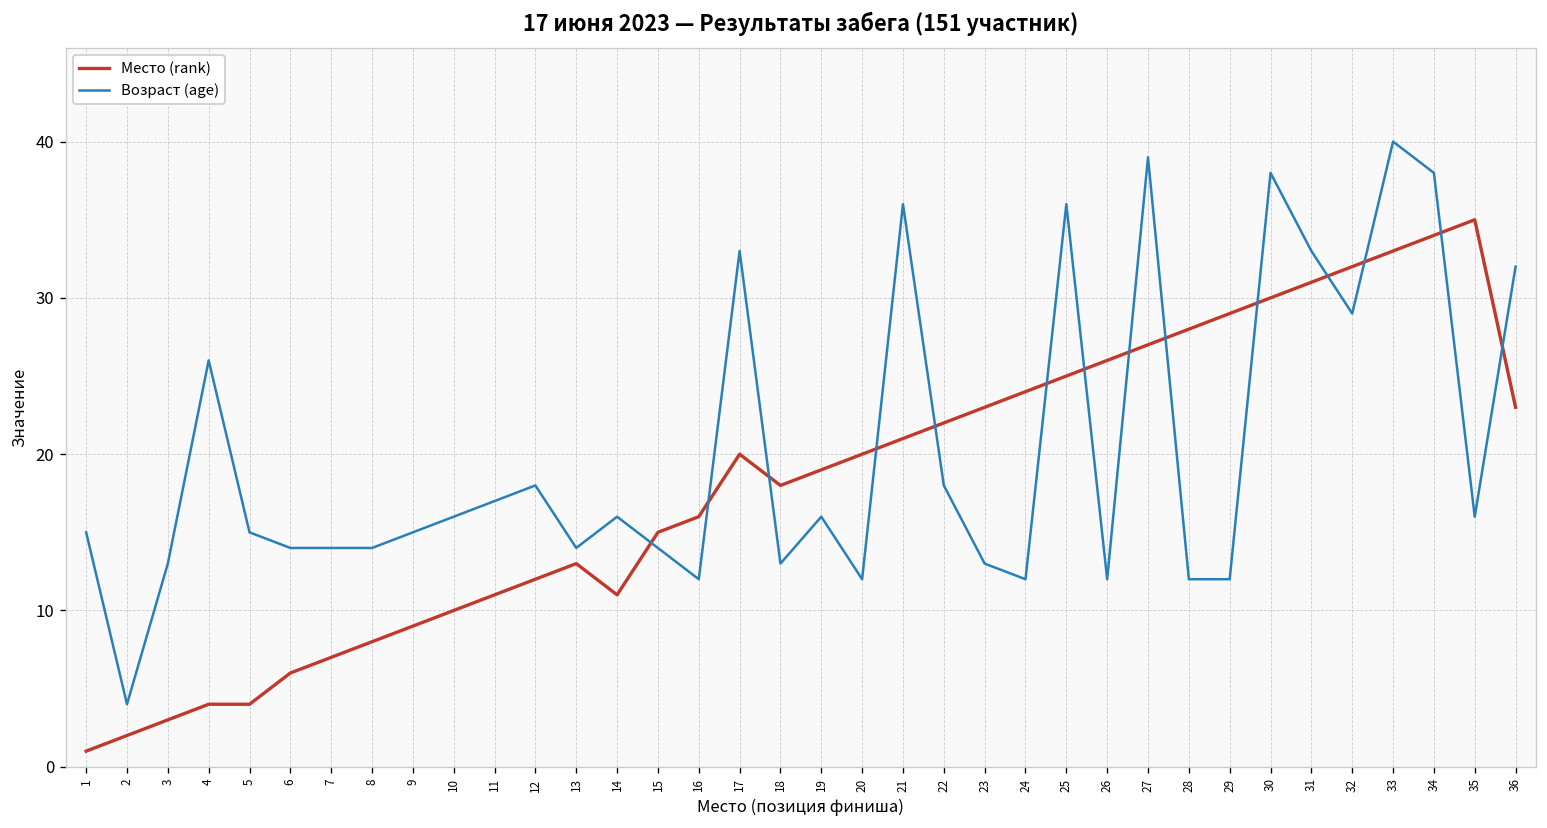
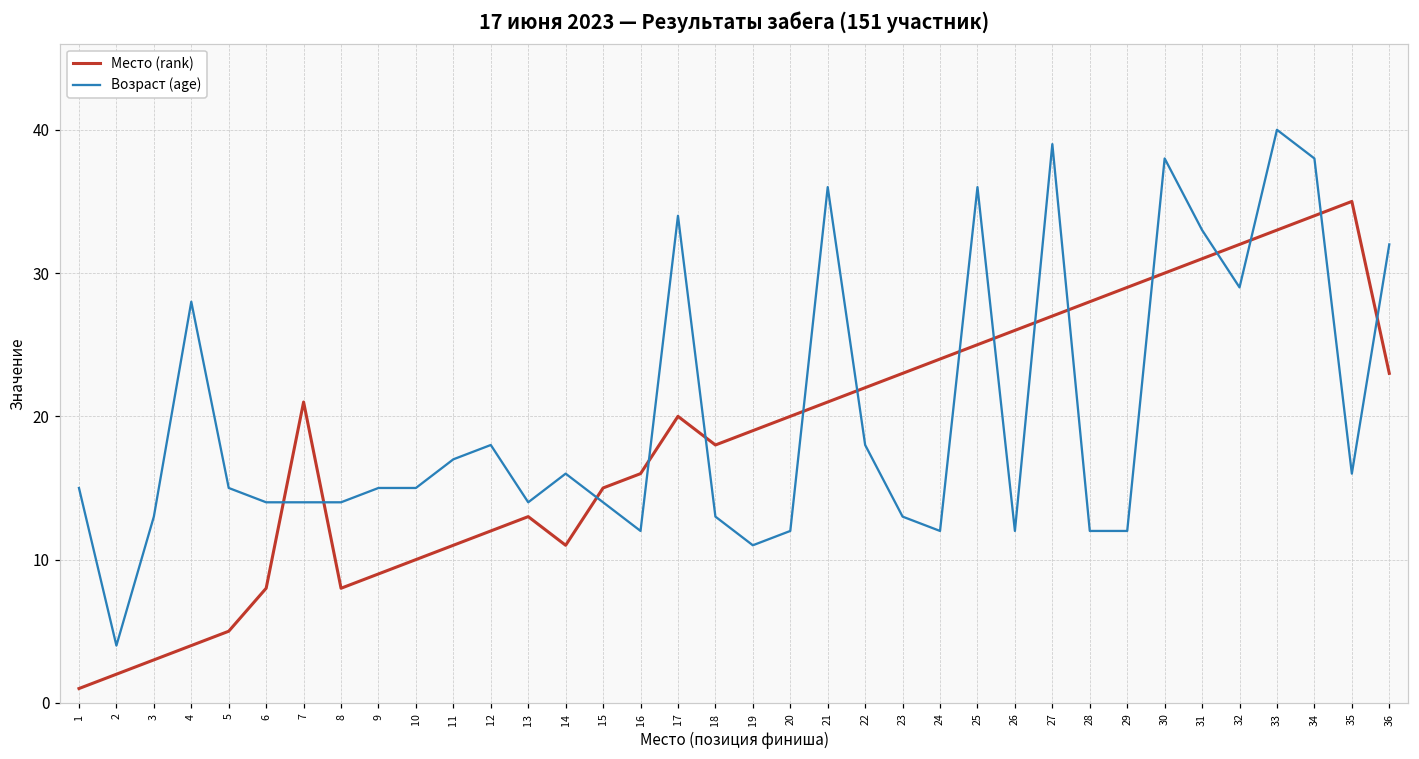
Возраст (age), 4: 26 -> 28
Место (rank), 5: 4 -> 5
Место (rank), 6: 6 -> 8
Место (rank), 7: 7 -> 21
Возраст (age), 10: 16 -> 15
Возраст (age), 17: 33 -> 34
Возраст (age), 19: 16 -> 11
